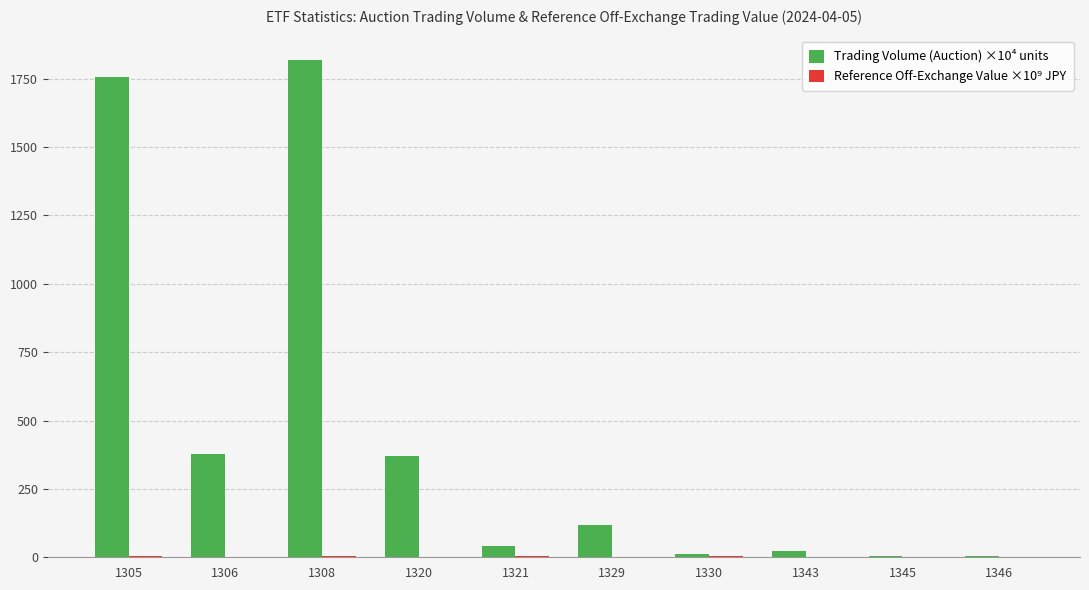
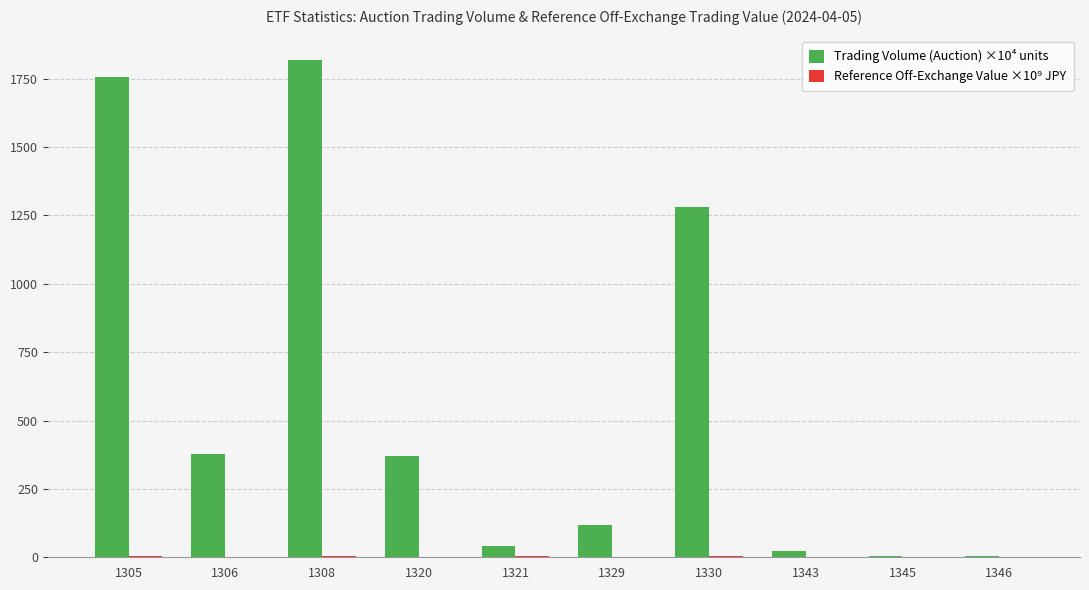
Trading Volume (Auction) ×10⁴ units, 1330: 10 -> 1280
